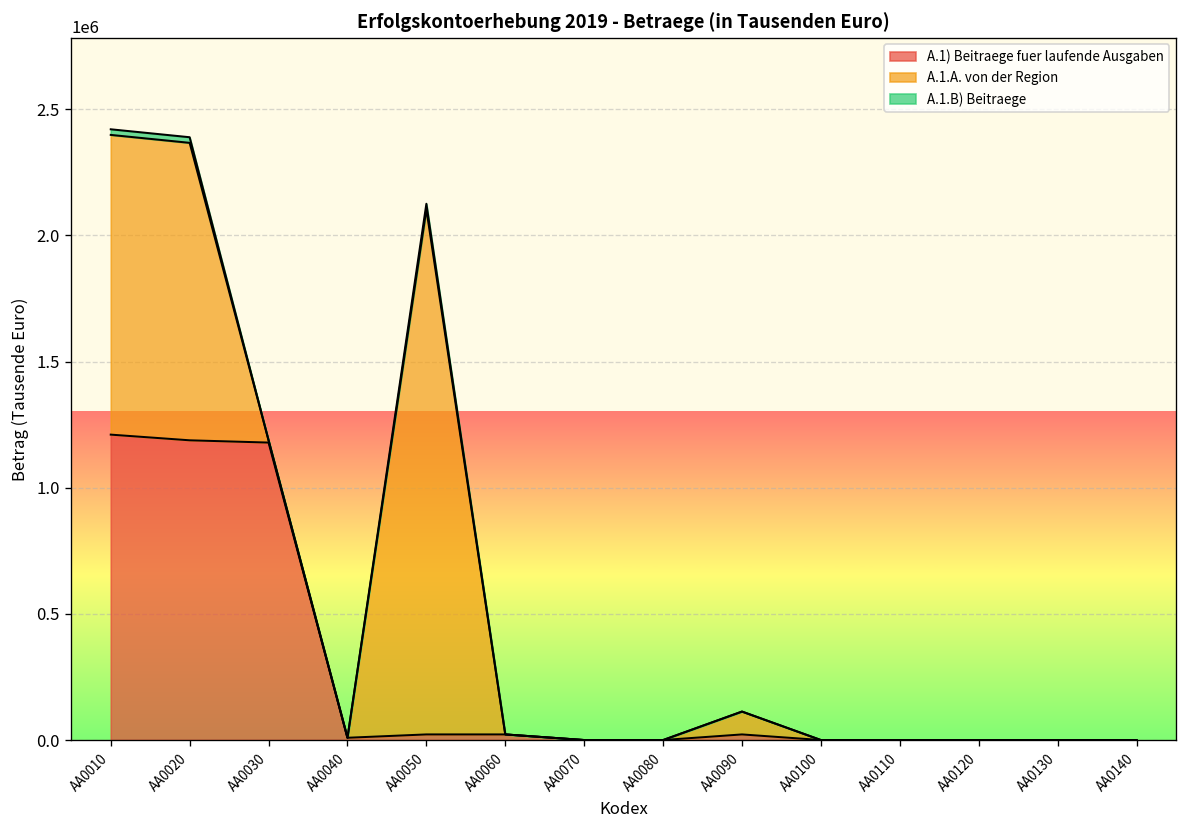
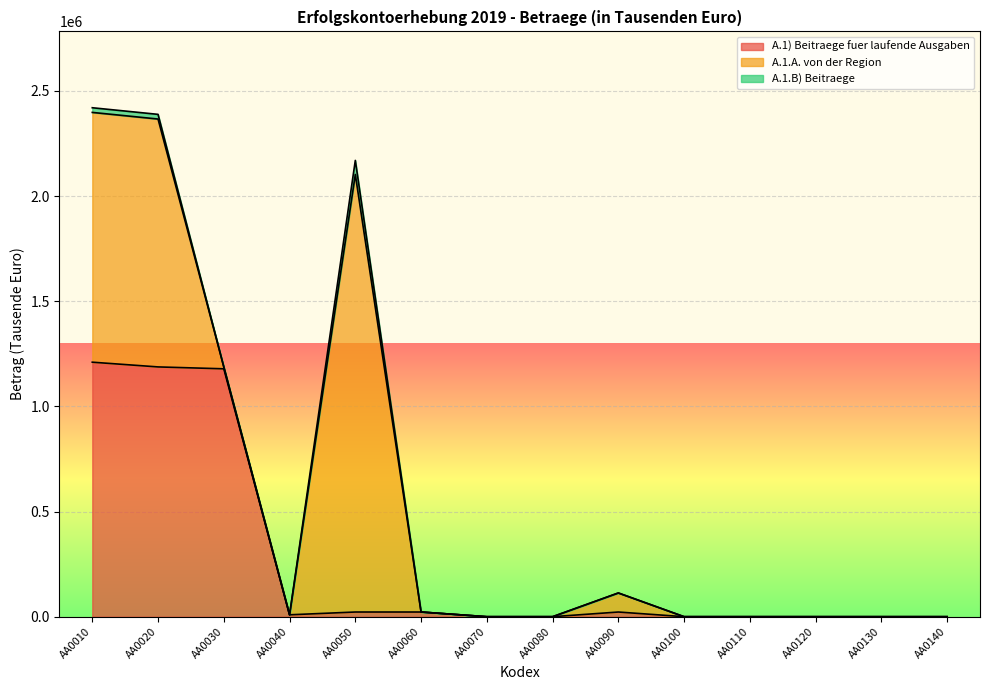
A.1.B) Beitraege, AA0050: 20000 -> 70000
